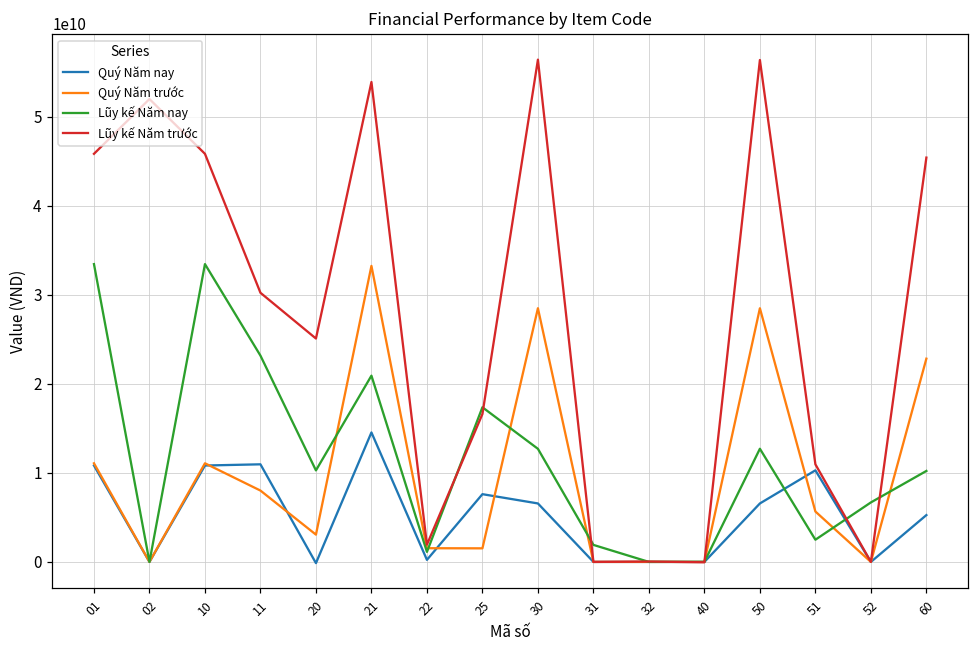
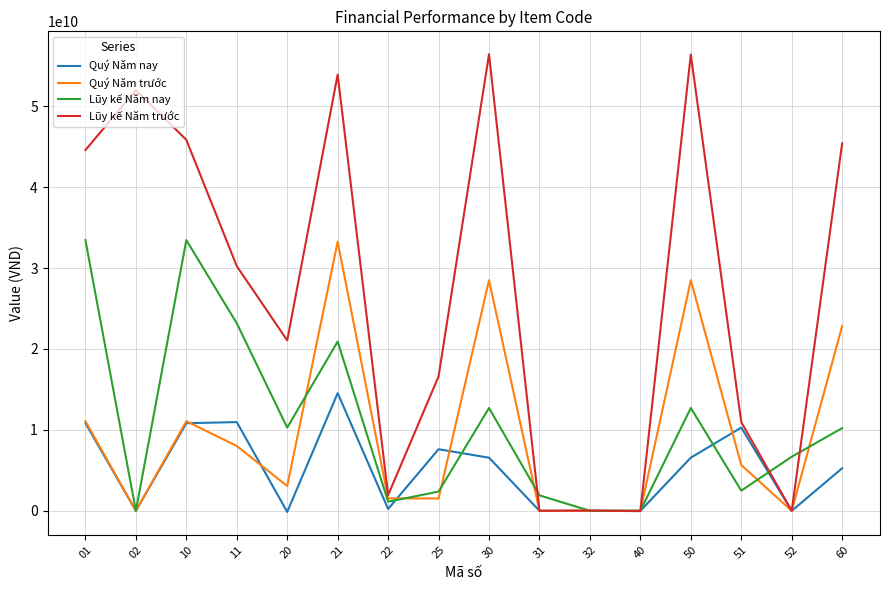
Lũy kế Năm trước, 01: 46000000000 -> 45000000000
Lũy kế Năm trước, 20: 25000000000 -> 21000000000
Lũy kế Năm nay, 25: 17000000000 -> 2000000000
